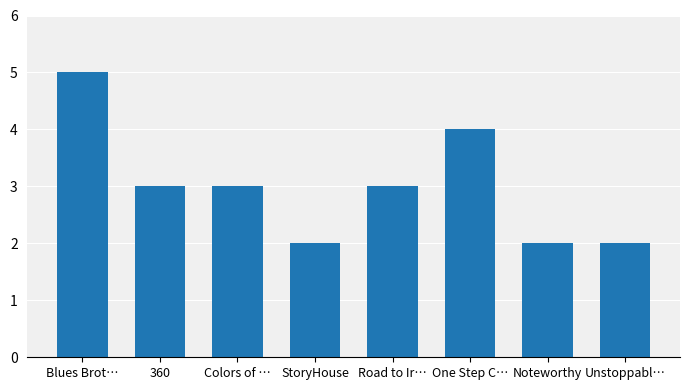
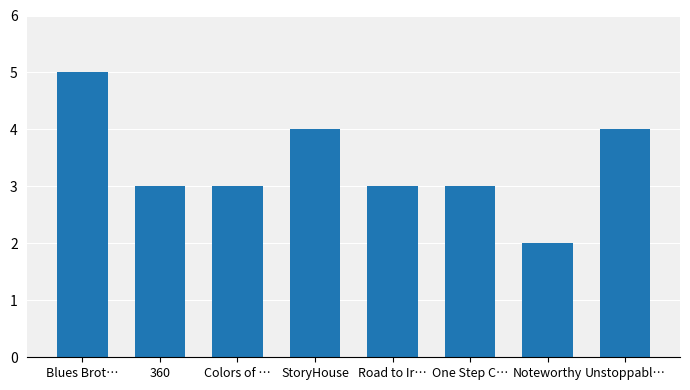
StoryHouse: 2 -> 4
One Step C…: 4 -> 3
Unstoppabl…: 2 -> 4
